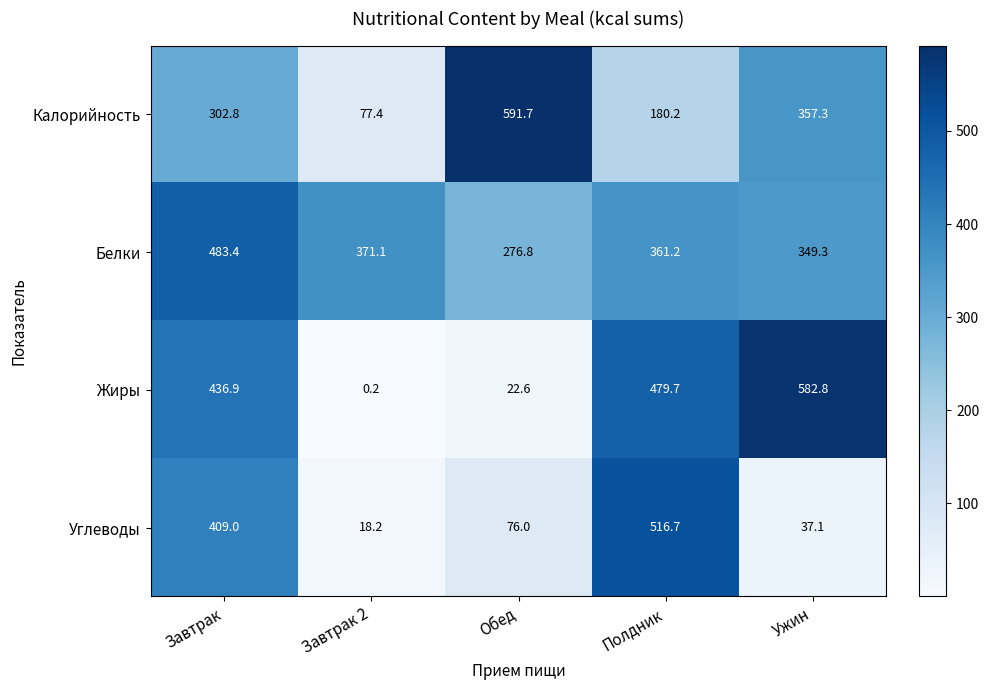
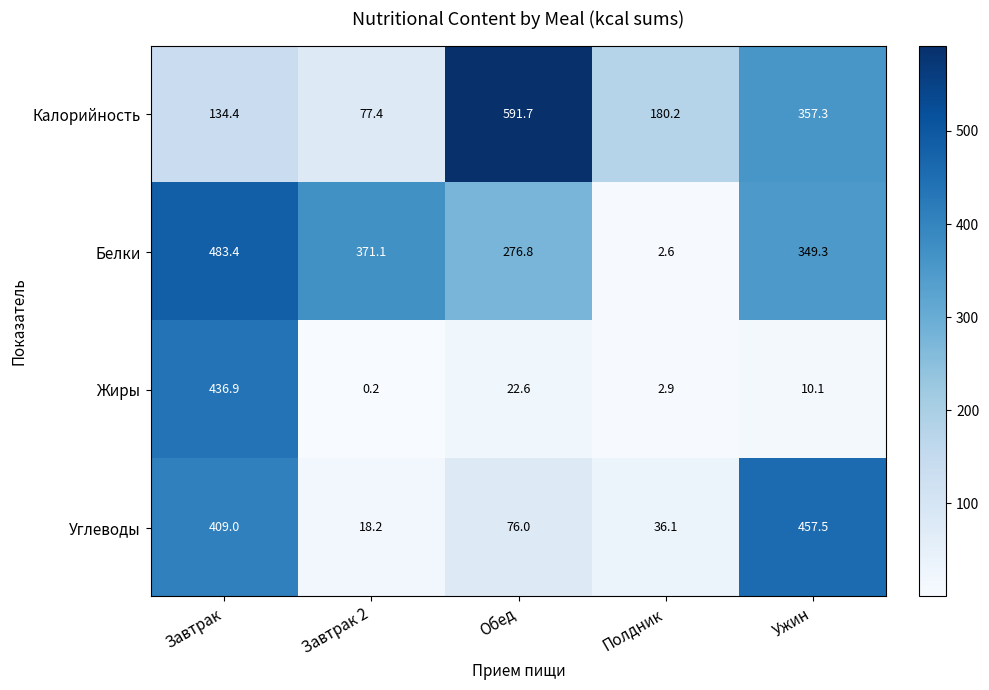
Калорийность, Завтрак: 302.8 -> 134.4
Белки, Полдник: 361.2 -> 2.6
Жиры, Полдник: 479.7 -> 2.9
Жиры, Ужин: 582.8 -> 10.1
Углеводы, Полдник: 516.7 -> 36.1
Углеводы, Ужин: 37.1 -> 457.5
